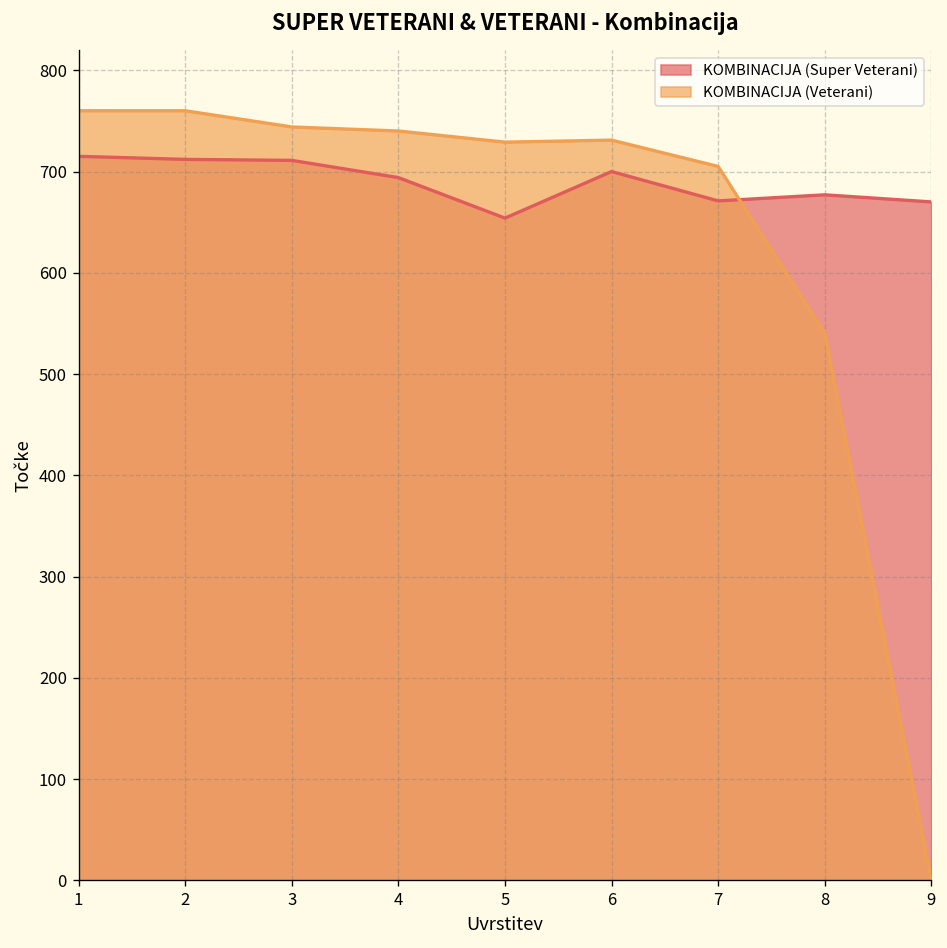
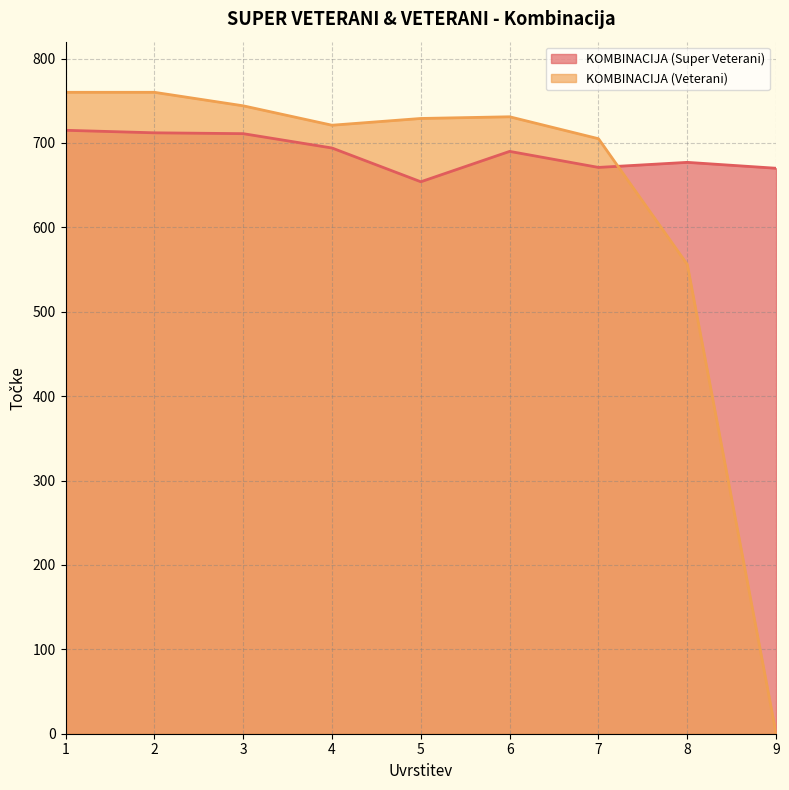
KOMBINACIJA (Veterani), 4: 740 -> 720
KOMBINACIJA (Super Veterani), 6: 700 -> 690
KOMBINACIJA (Veterani), 8: 540 -> 560
